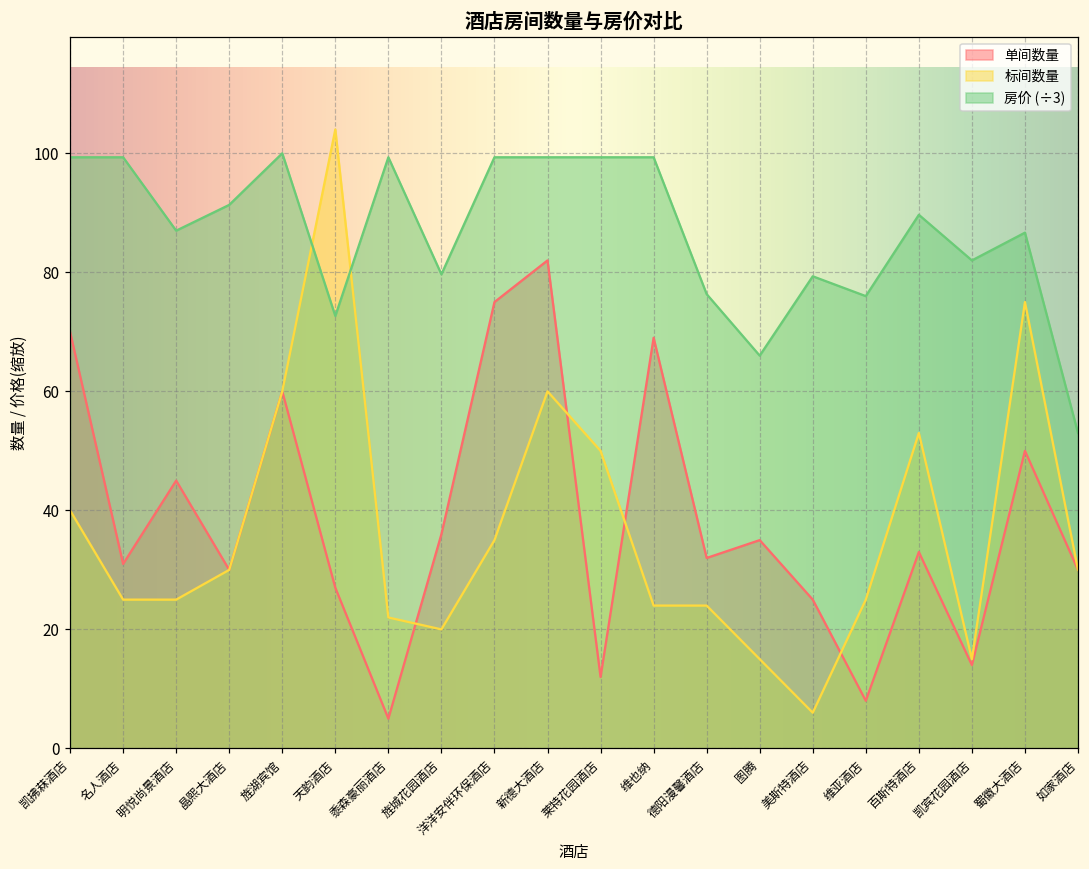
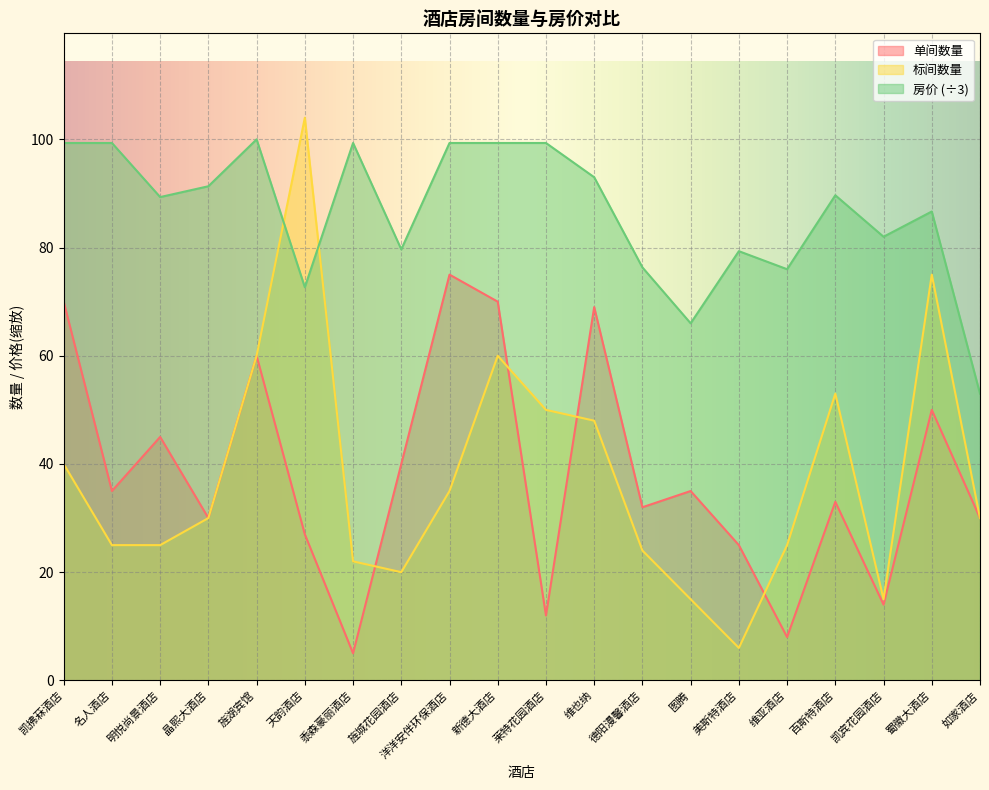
单间数量, 名人酒店: 31 -> 35
房价 (÷3), 明悦尚景酒店: 87 -> 89
单间数量, 旌城花园酒店: 36 -> 40
单间数量, 新德大酒店: 82 -> 70
标间数量, 维也纳: 24 -> 48
房价 (÷3), 维也纳: 99 -> 93
